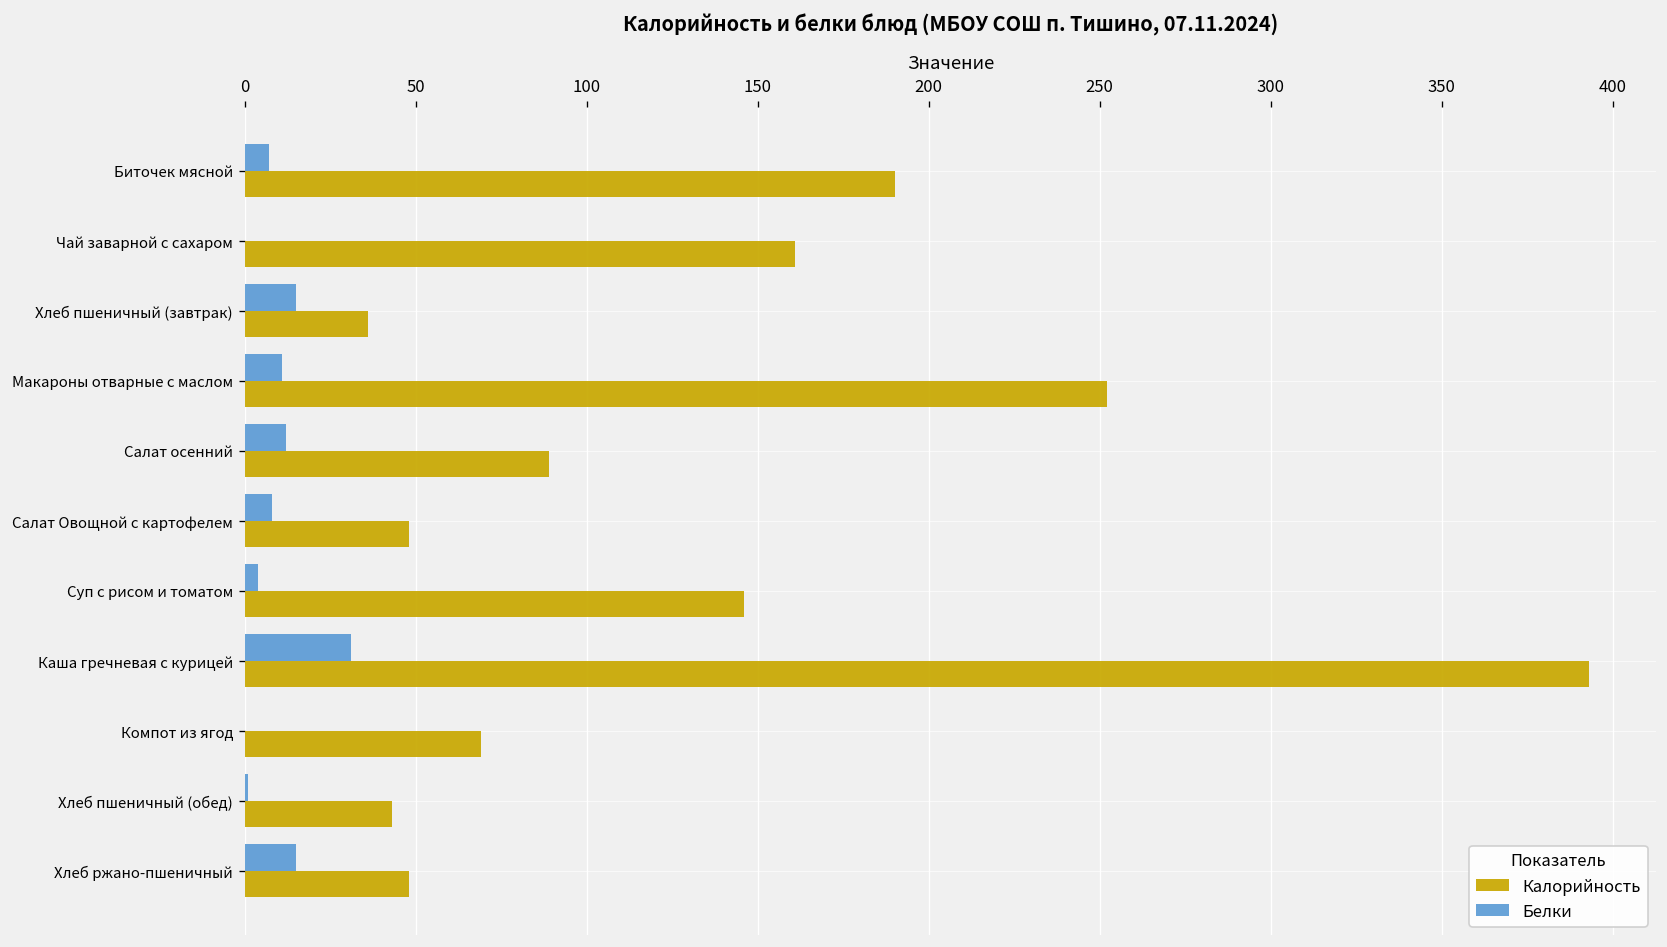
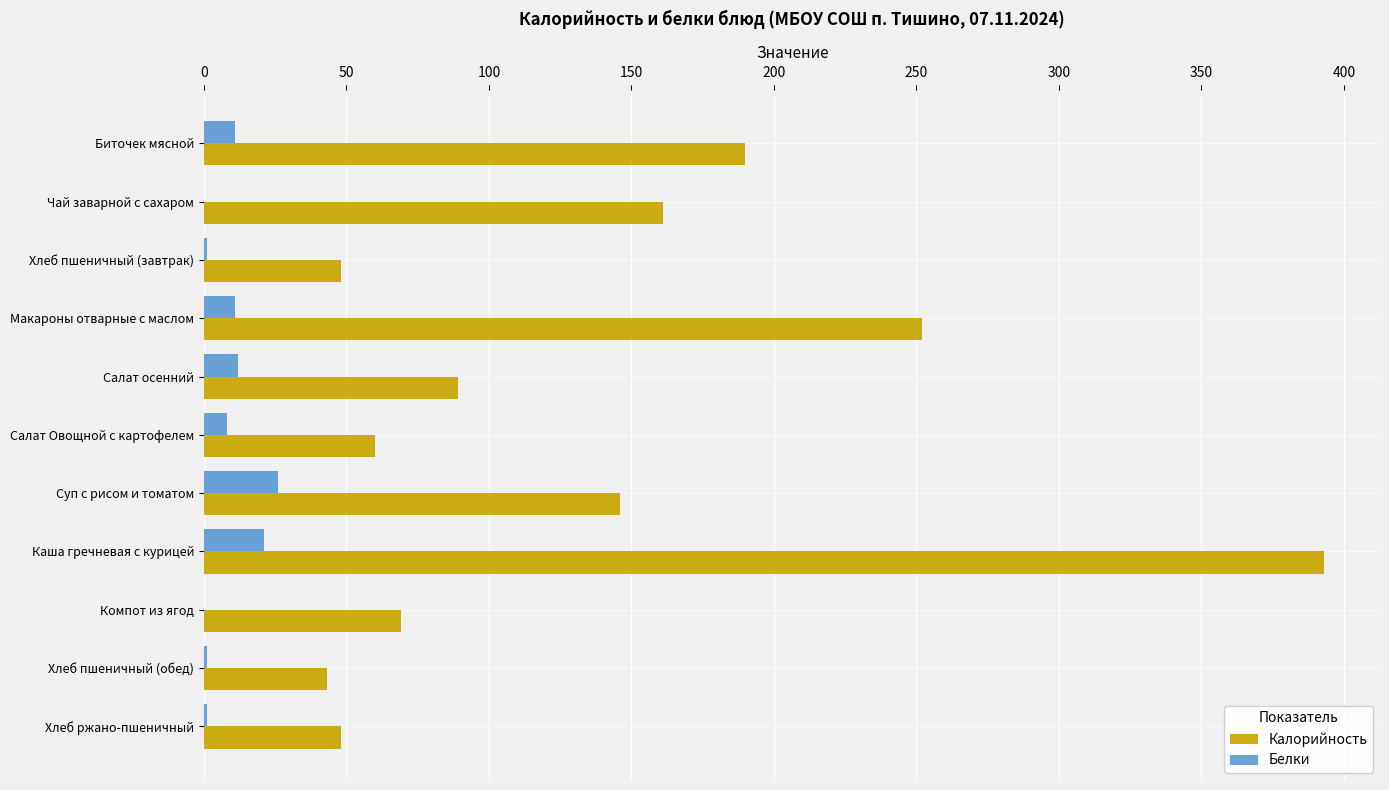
Белки, Биточек мясной: 7 -> 11
Белки, Хлеб пшеничный (завтрак): 15 -> 1
Калорийность, Хлеб пшеничный (завтрак): 36 -> 48
Калорийность, Салат Овощной с картофелем: 48 -> 60
Белки, Суп с рисом и томатом: 4 -> 26
Белки, Каша гречневая с курицей: 31 -> 21
Белки, Хлеб ржано-пшеничный: 15 -> 1
